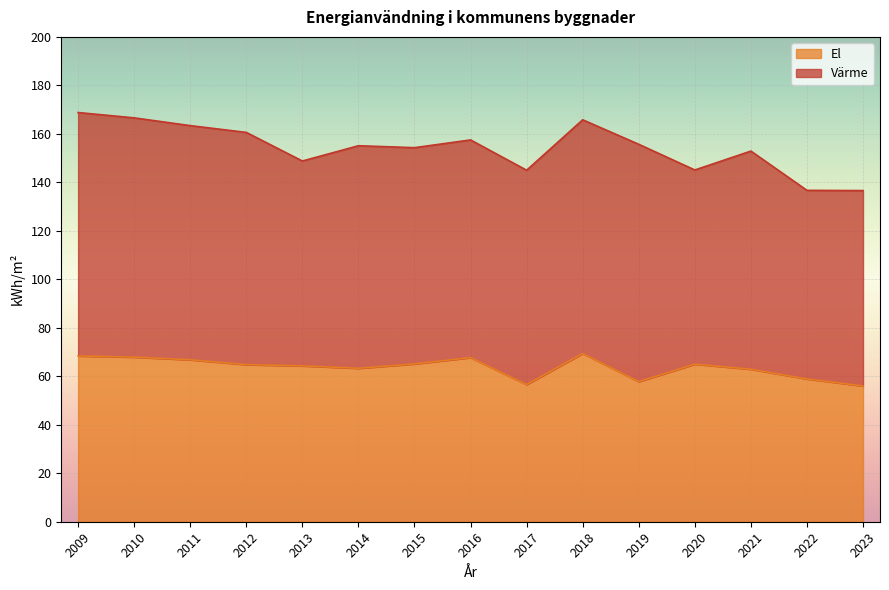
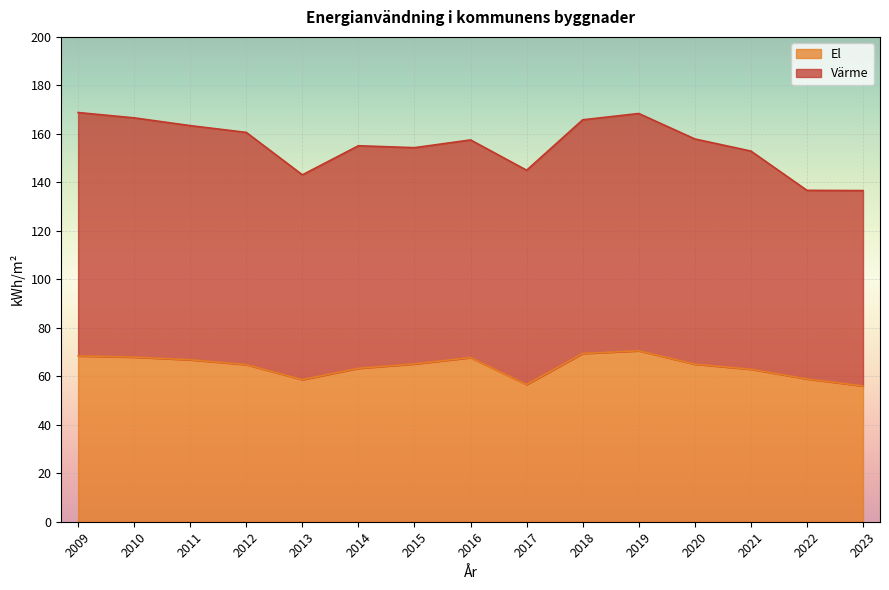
El, 2013: 64 -> 59
El, 2019: 58 -> 71
Värme, 2020: 80 -> 93
